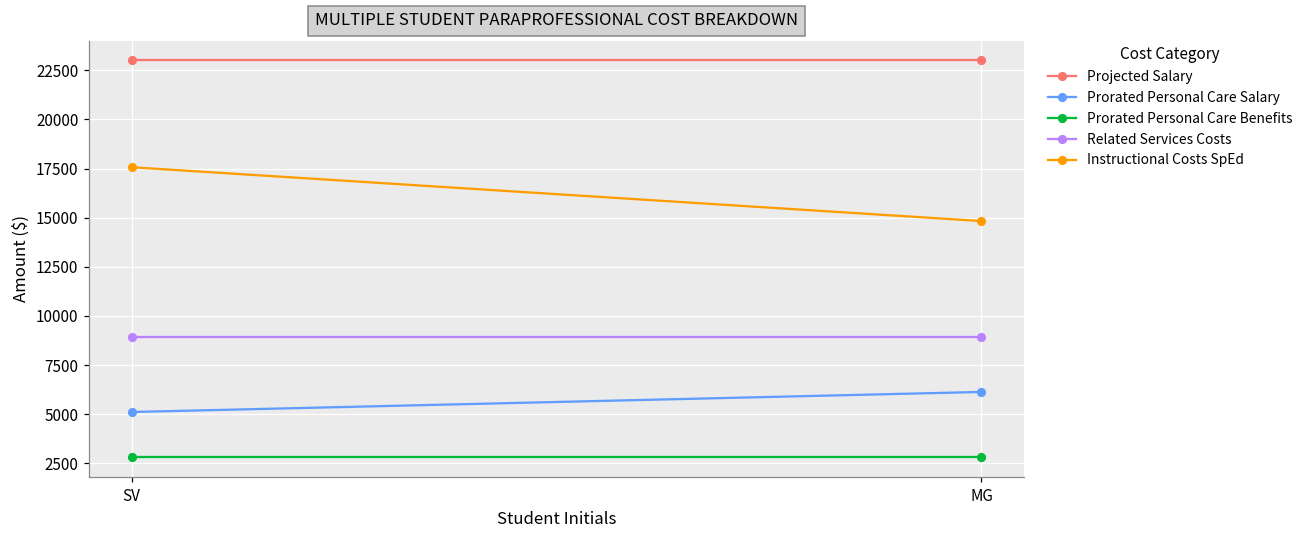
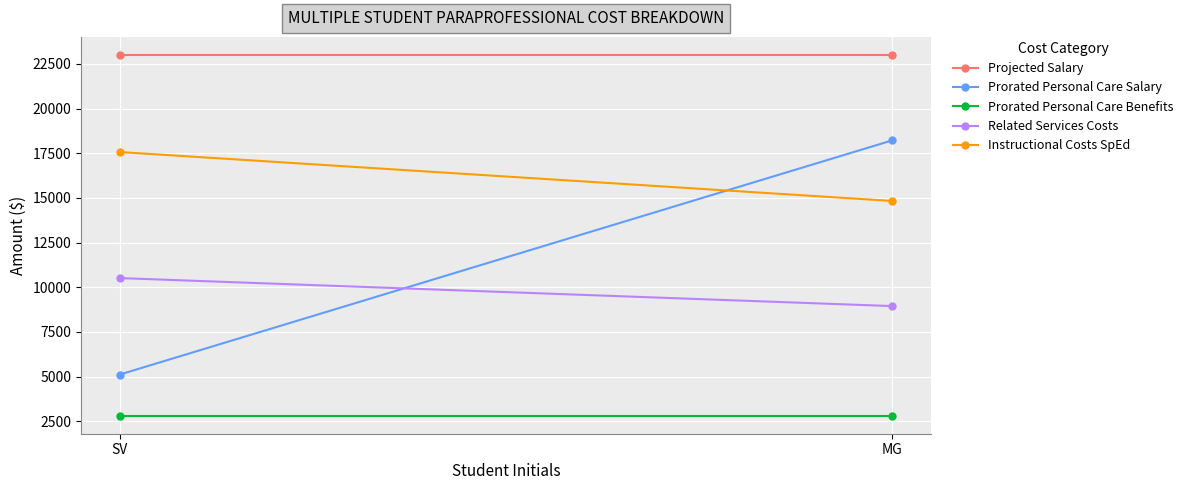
Related Services Costs, SV: 8900 -> 10500
Prorated Personal Care Salary, MG: 6100 -> 18200
